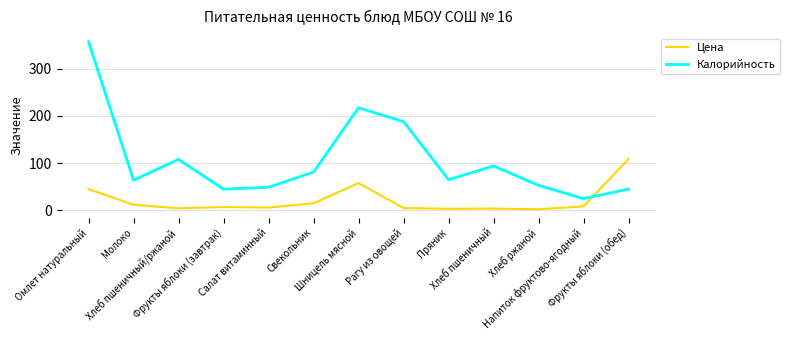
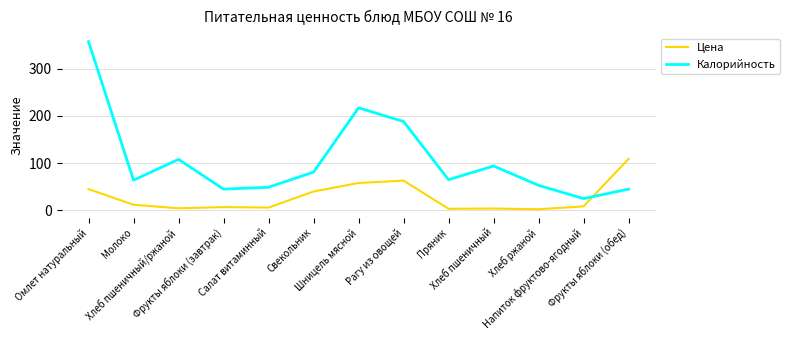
Цена, Свекольник: 20 -> 40
Цена, Рагу из овощей: 10 -> 60
